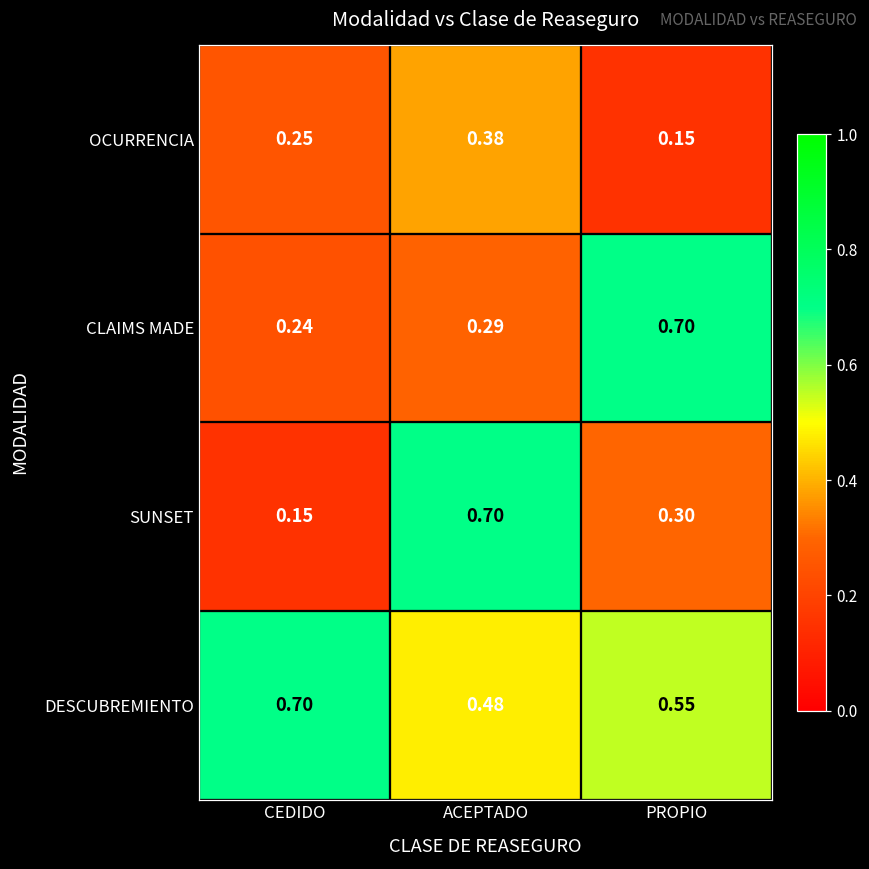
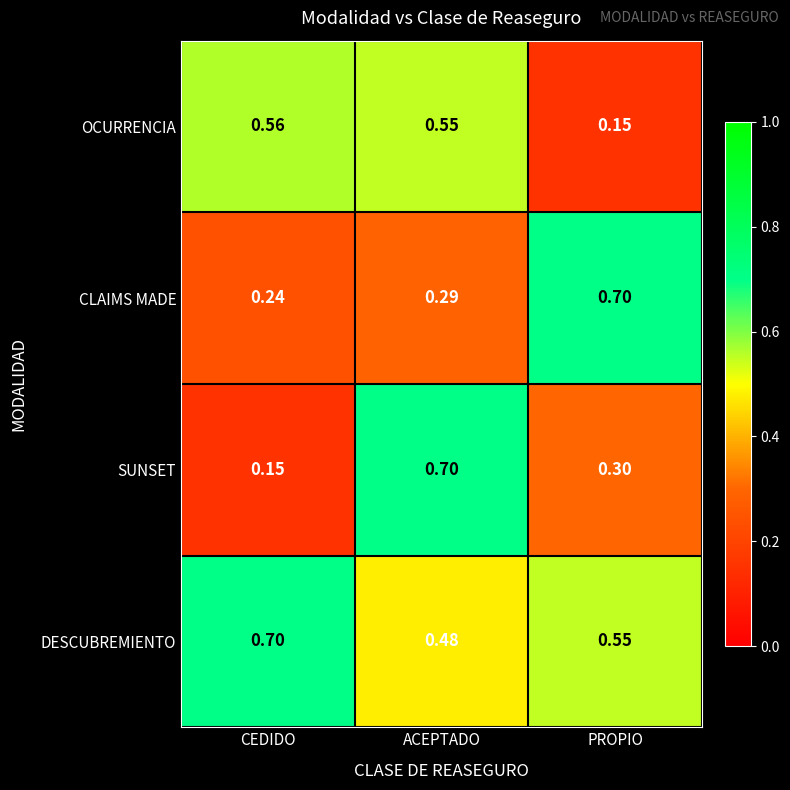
OCURRENCIA, CEDIDO: 0.25 -> 0.56
OCURRENCIA, ACEPTADO: 0.38 -> 0.55
